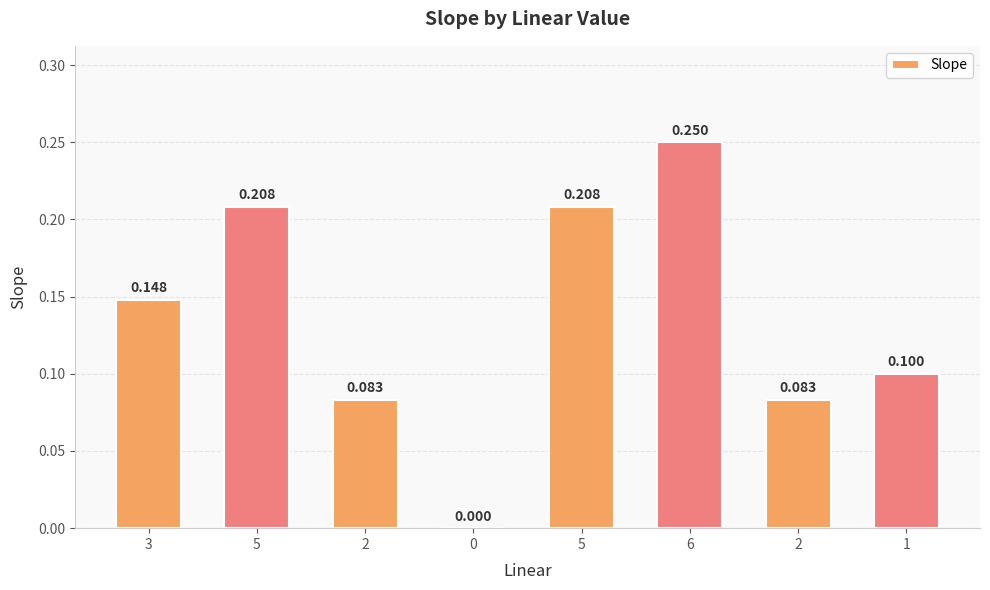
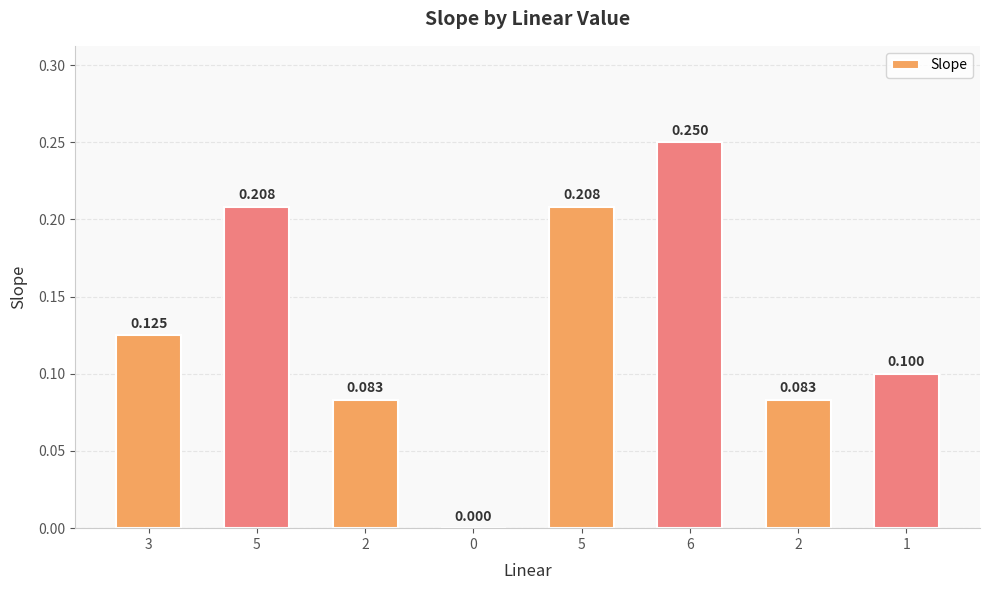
3: 0.148 -> 0.125
